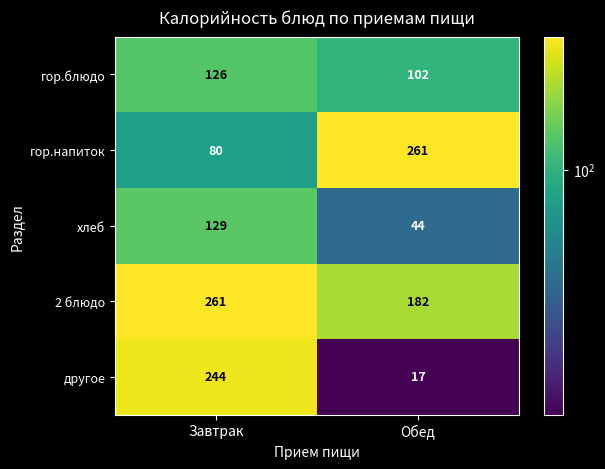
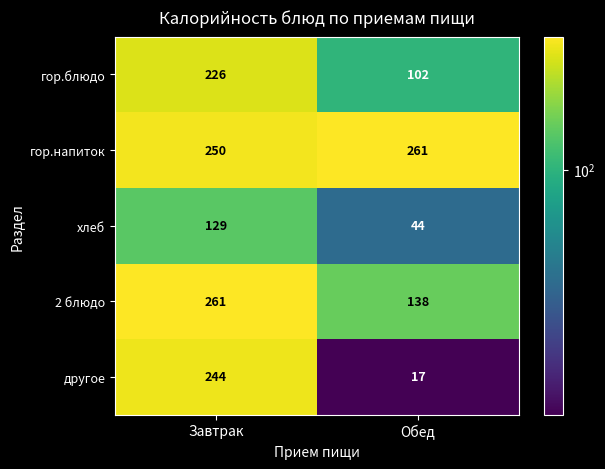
гор.блюдо, Завтрак: 126 -> 226
гор.напиток, Завтрак: 80 -> 250
2 блюдо, Обед: 182 -> 138
